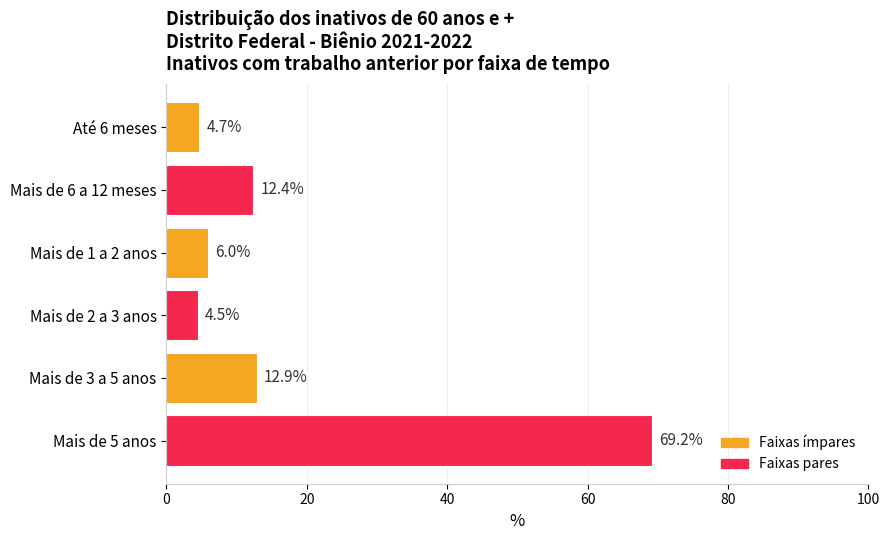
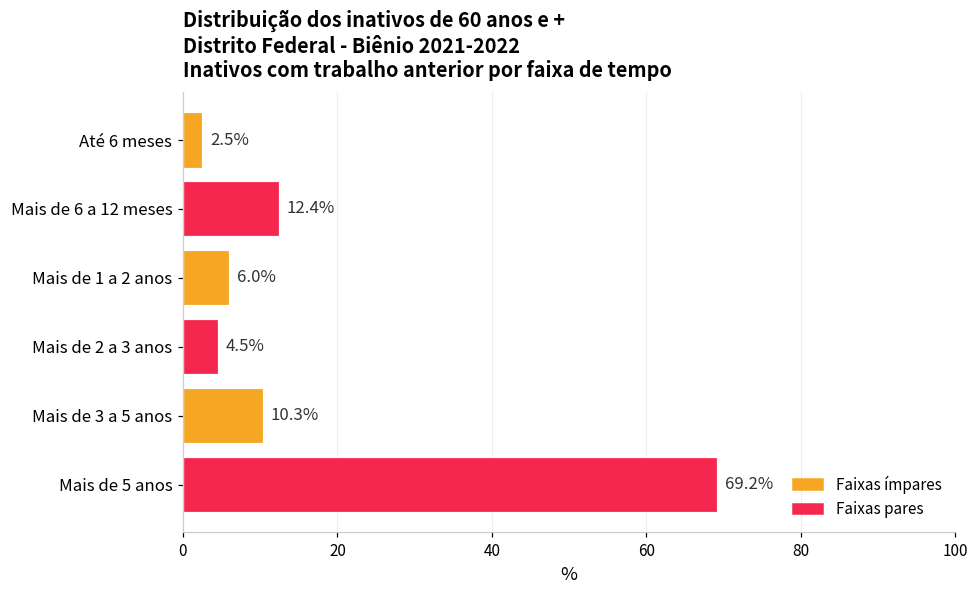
Até 6 meses: 4.7% -> 2.5%
Mais de 3 a 5 anos: 12.9% -> 10.3%
